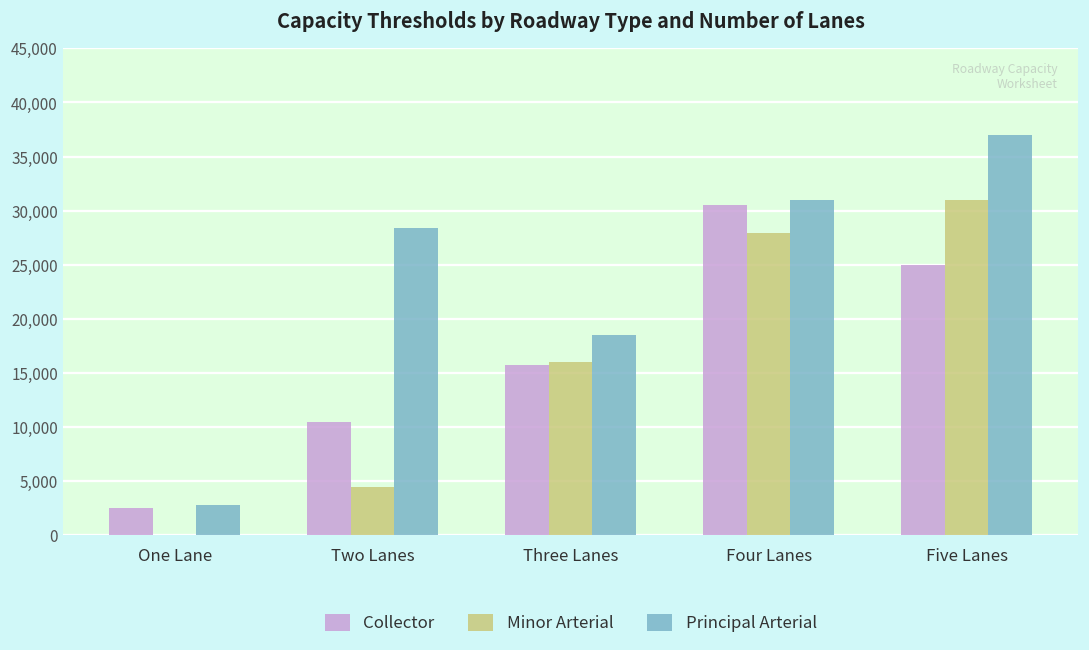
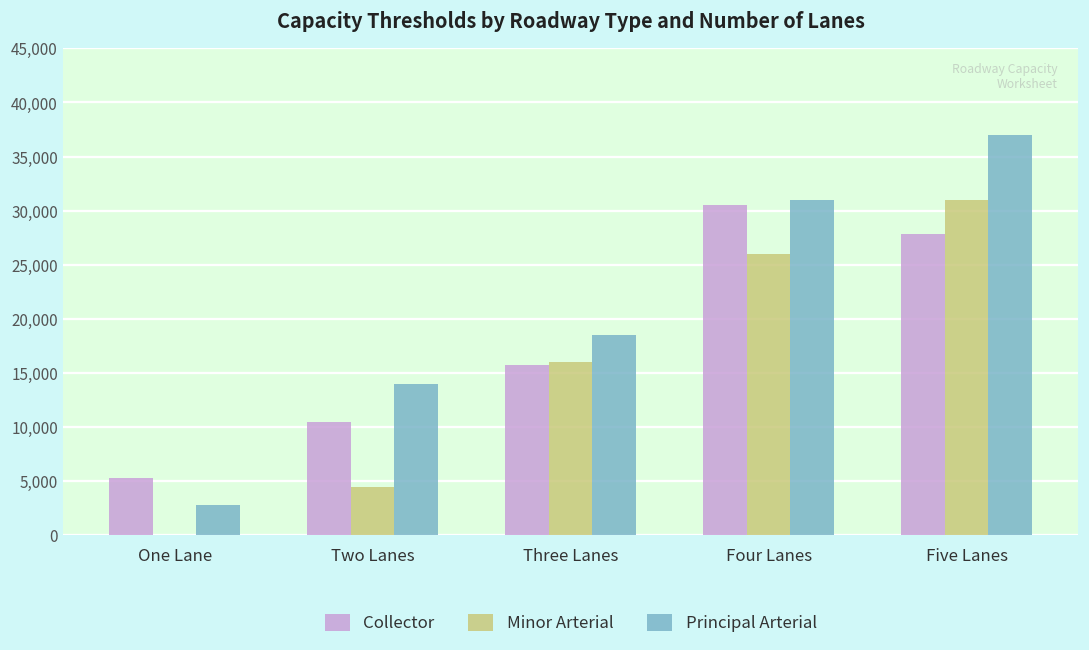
Collector, One Lane: 2,000 -> 5,000
Principal Arterial, Two Lanes: 28,000 -> 14,000
Minor Arterial, Four Lanes: 28,000 -> 26,000
Collector, Five Lanes: 25,000 -> 28,000
